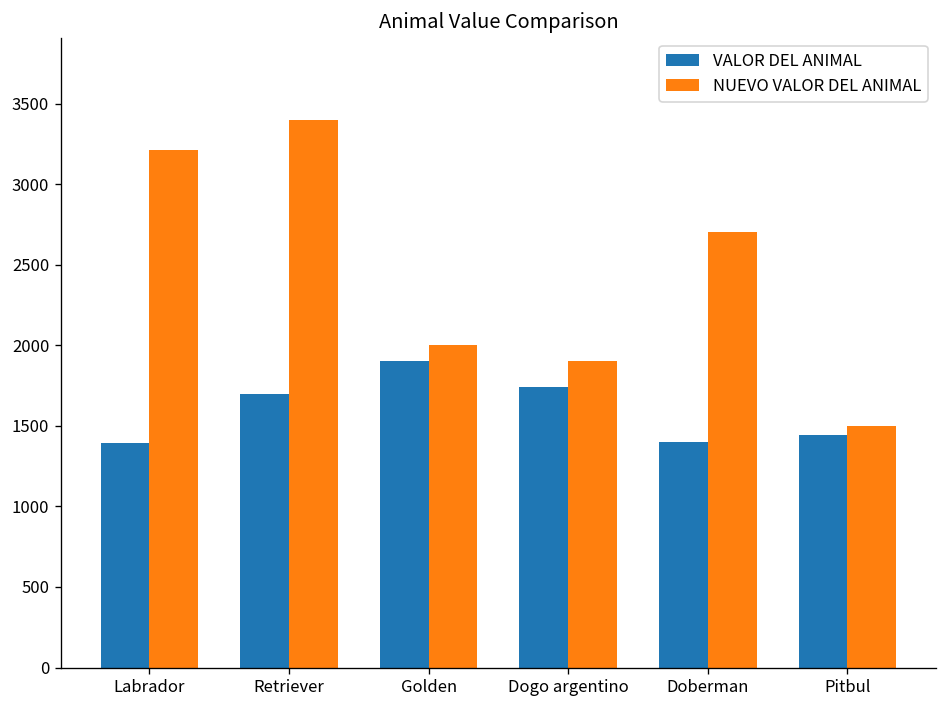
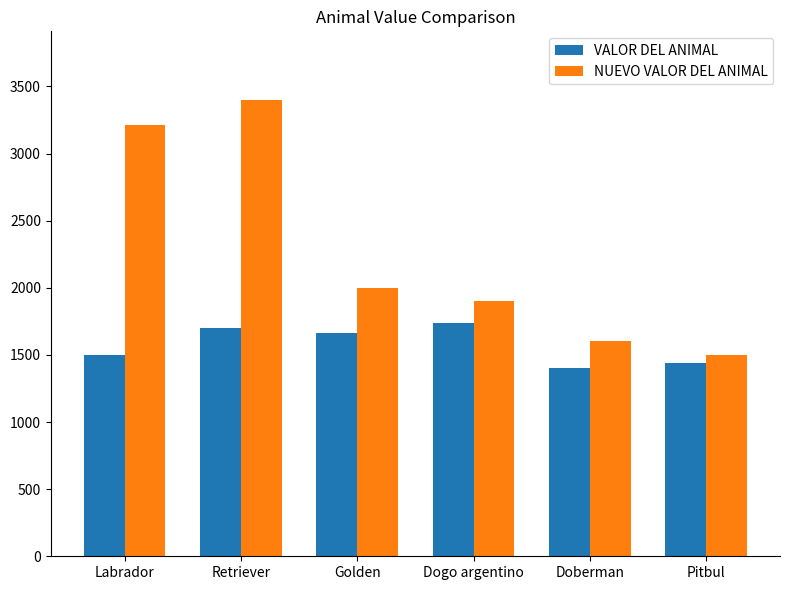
VALOR DEL ANIMAL, Labrador: 1390 -> 1500
VALOR DEL ANIMAL, Golden: 1900 -> 1660
NUEVO VALOR DEL ANIMAL, Doberman: 2700 -> 1600
